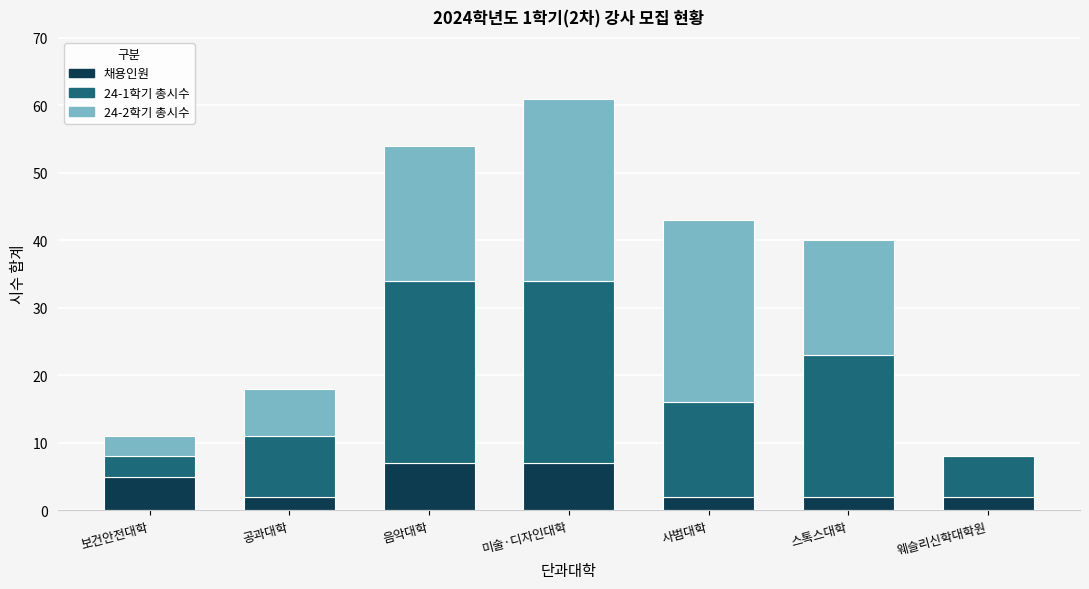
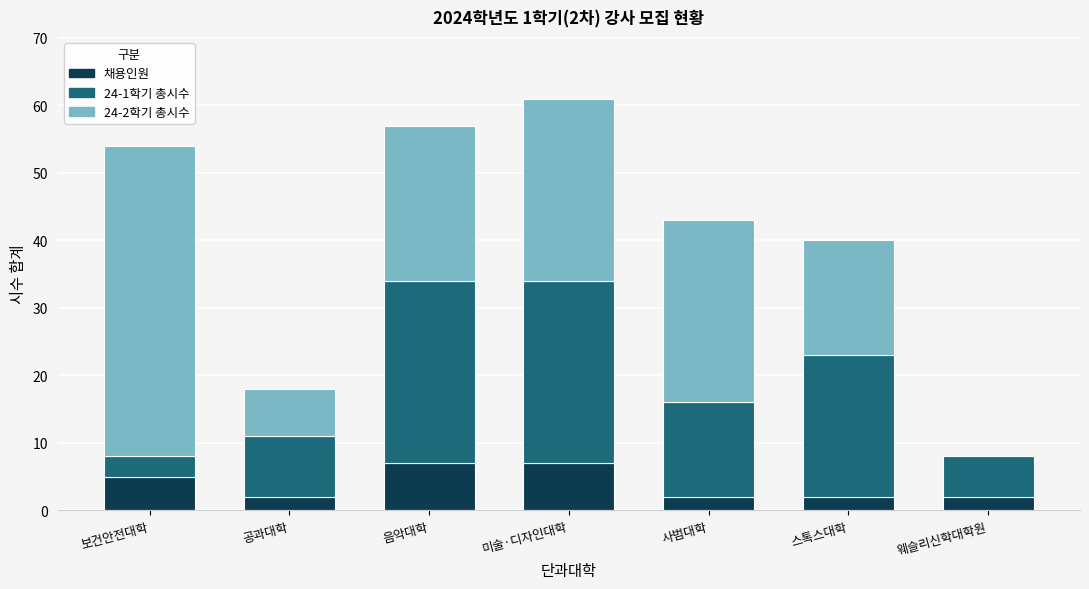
24-2학기 총시수, 보건안전대학: 3 -> 46
24-2학기 총시수, 음악대학: 20 -> 23
